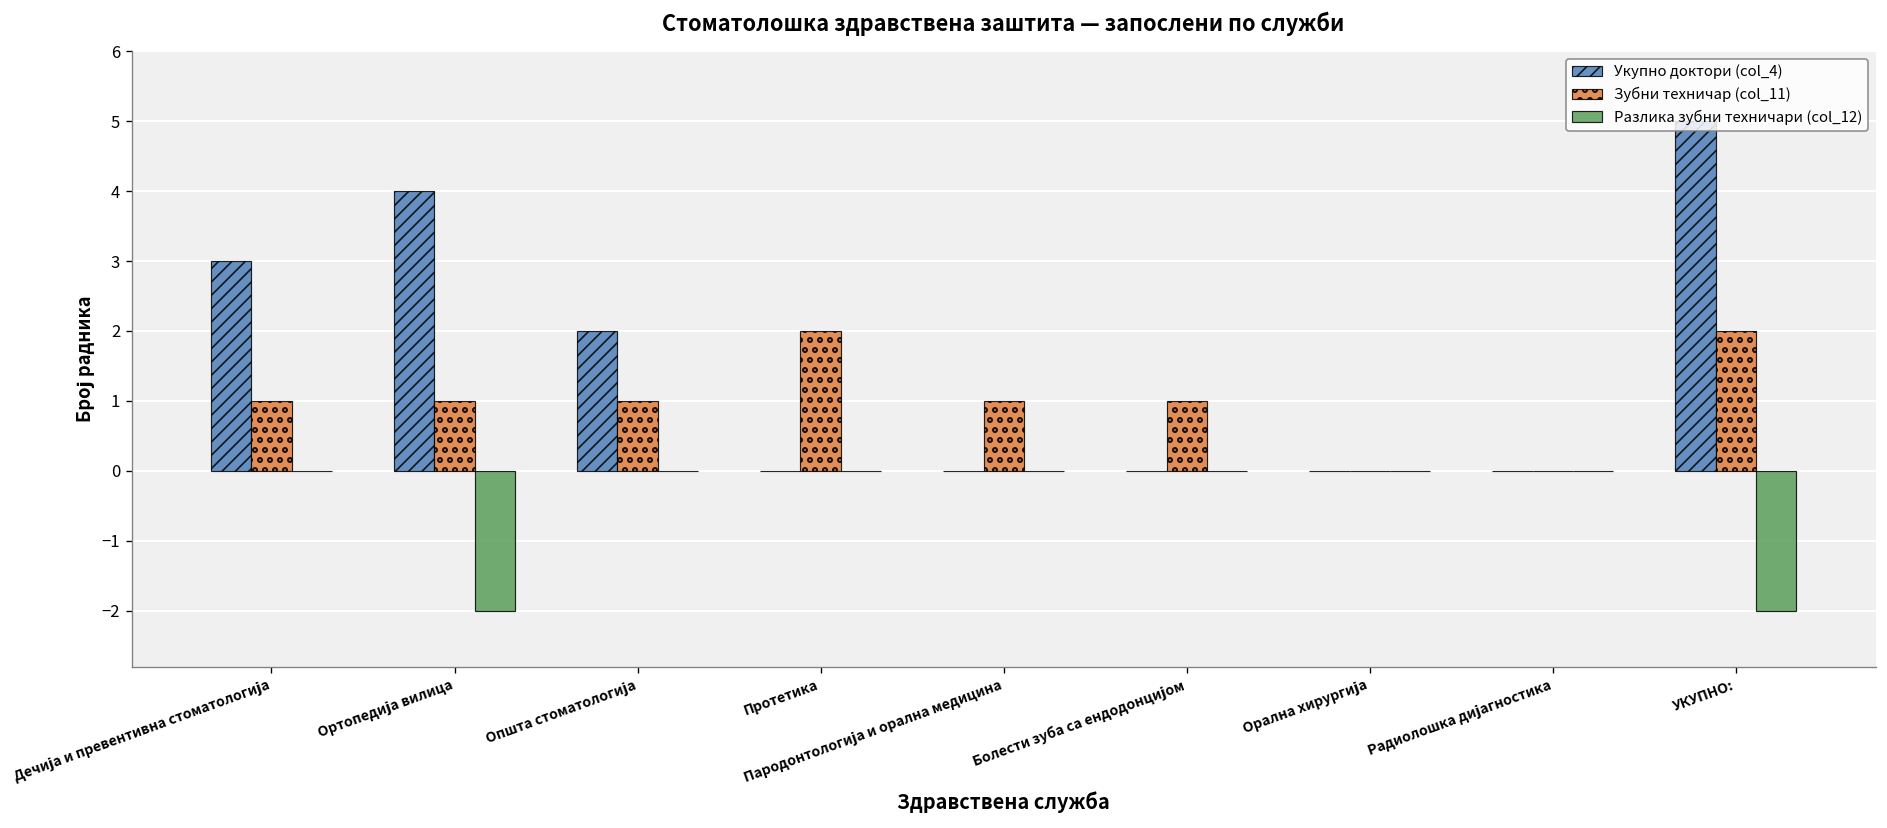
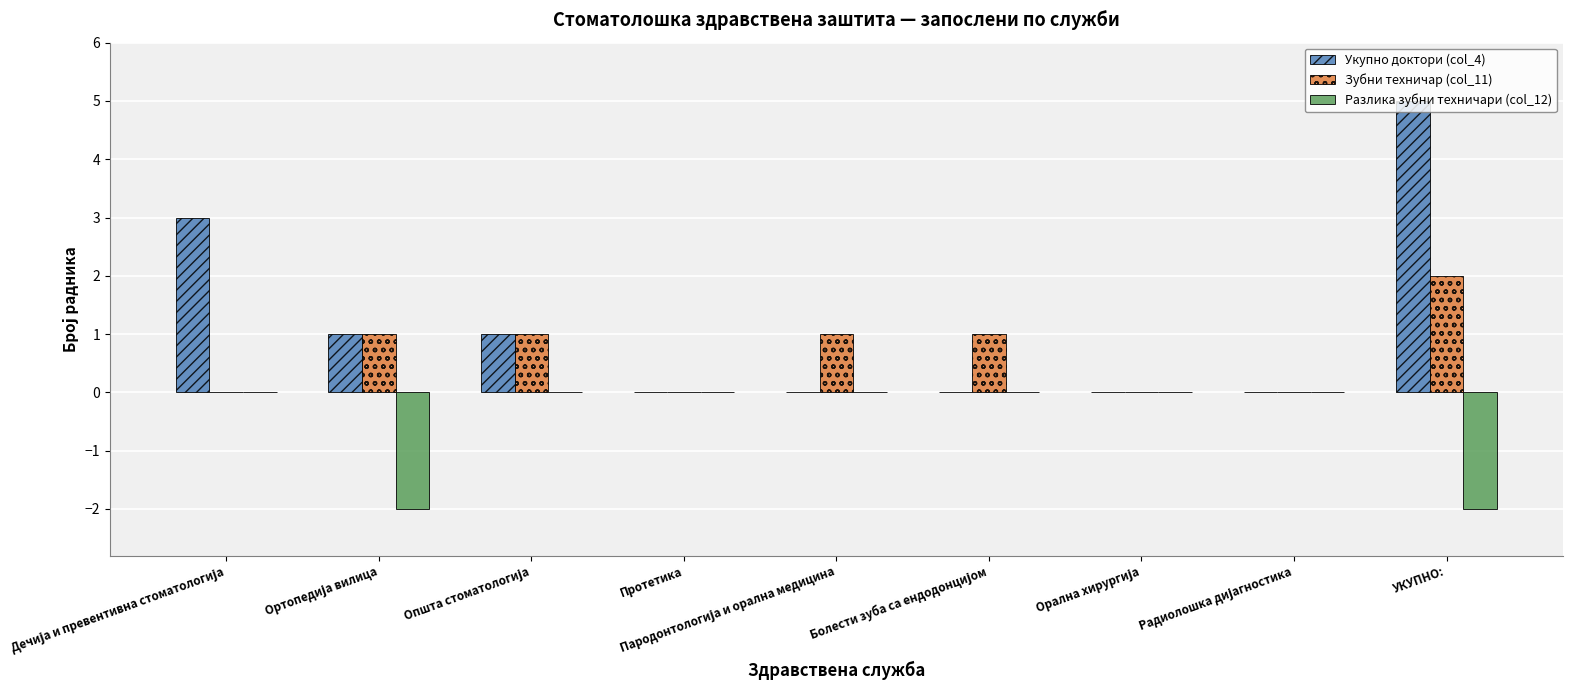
Зубни техничар (col_11), Дечија и превентивна стоматологија: 1 -> 0
Укупно доктори (col_4), Ортопедија вилица: 4 -> 1
Укупно доктори (col_4), Општа стоматологија: 2 -> 1
Зубни техничар (col_11), Протетика: 2 -> 0
